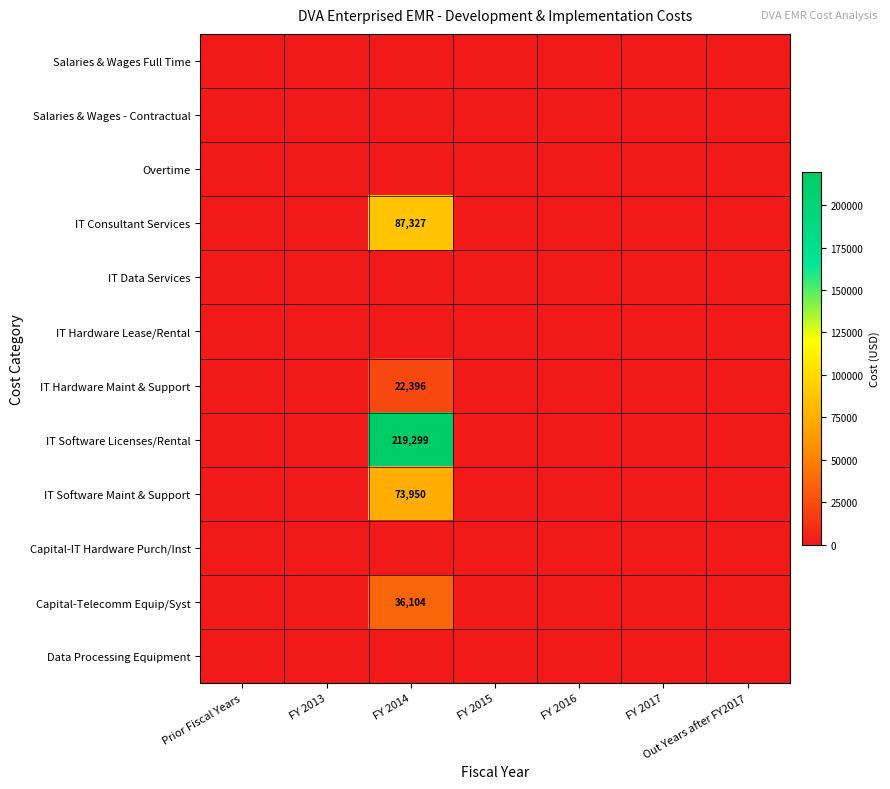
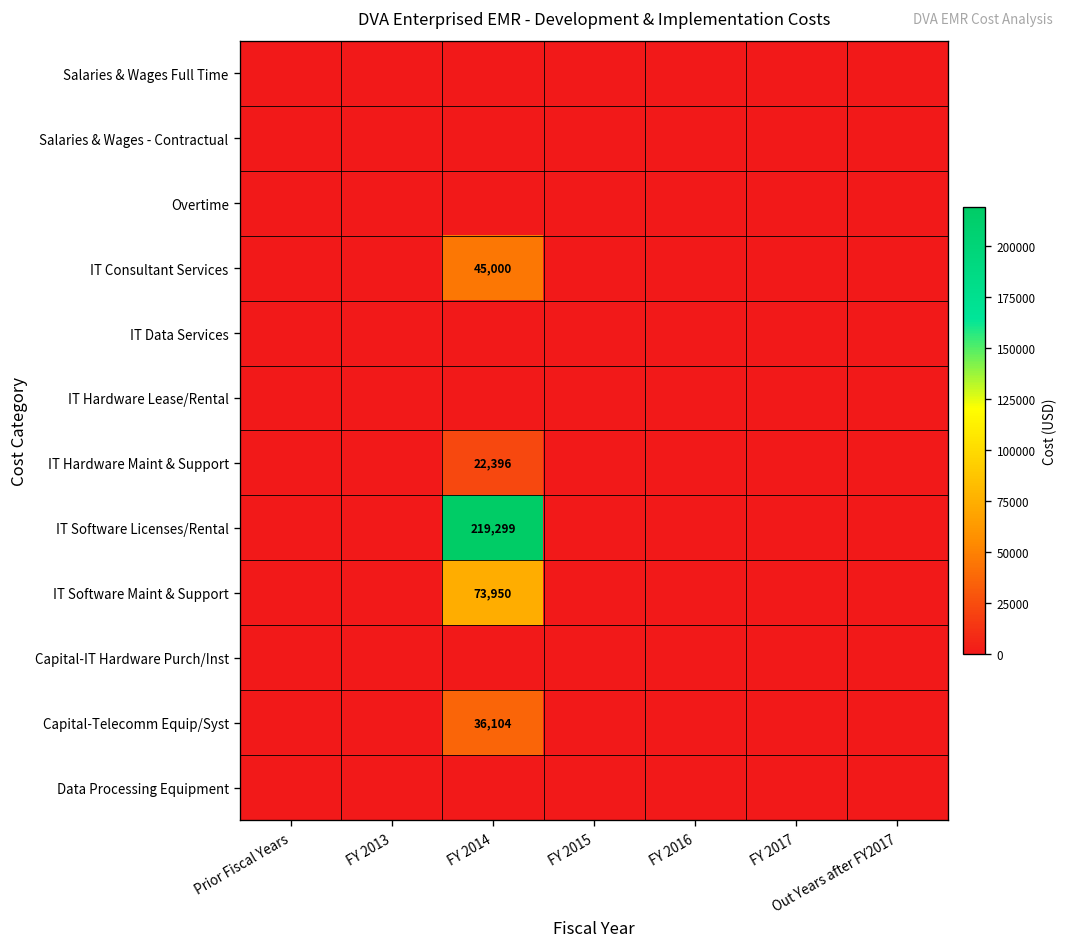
IT Consultant Services, FY 2014: 87,327 -> 45,000
